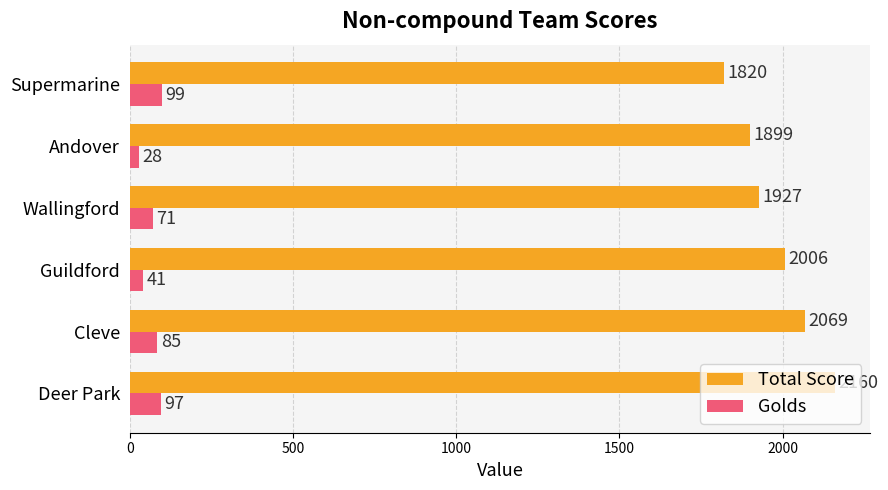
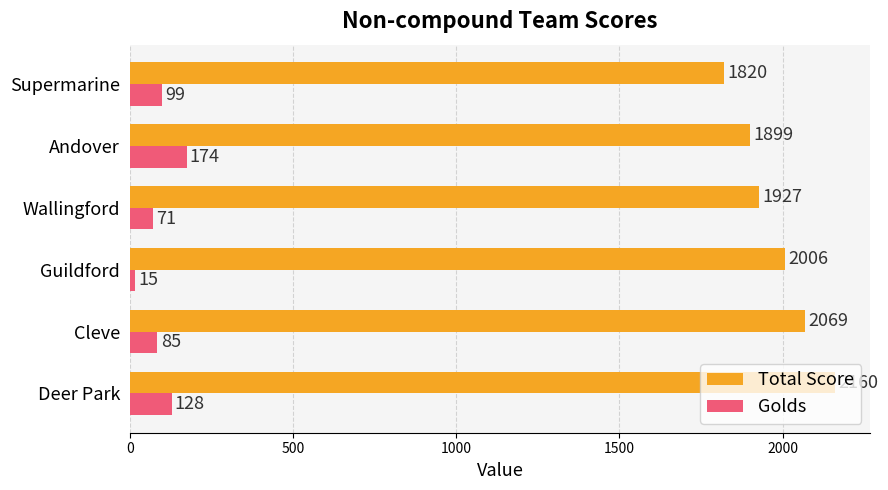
Golds, Andover: 28 -> 174
Golds, Guildford: 41 -> 15
Golds, Deer Park: 97 -> 128
